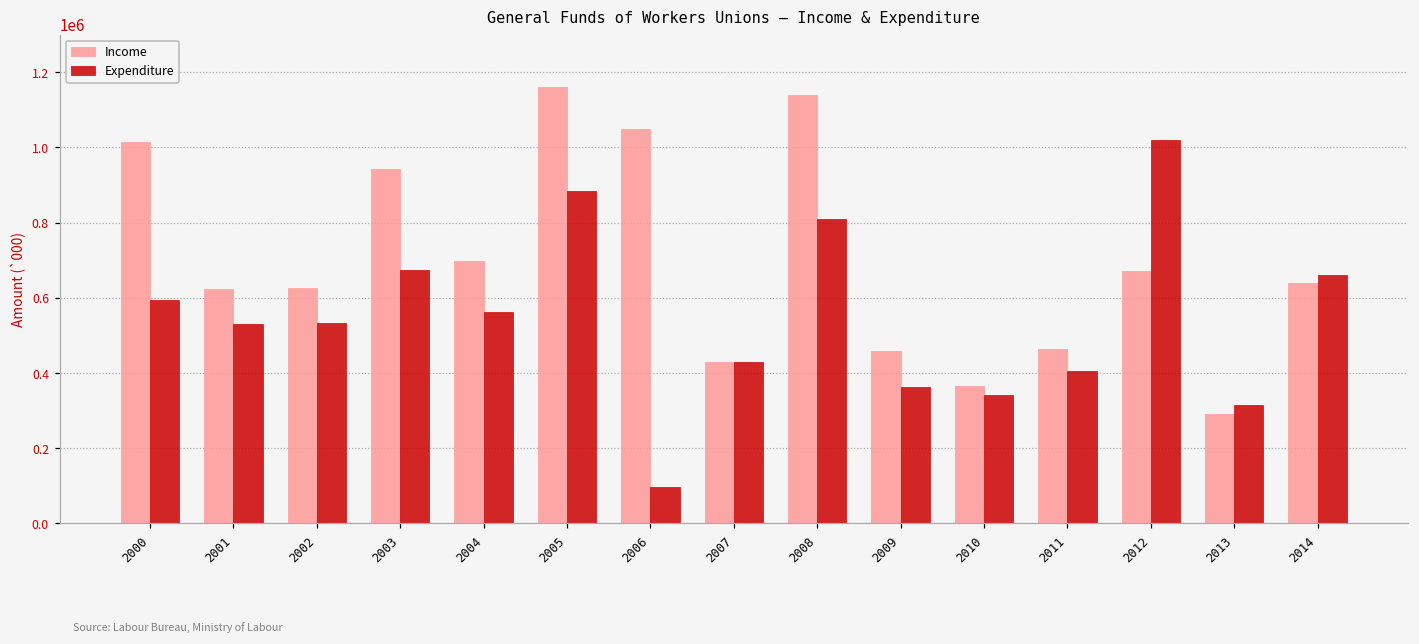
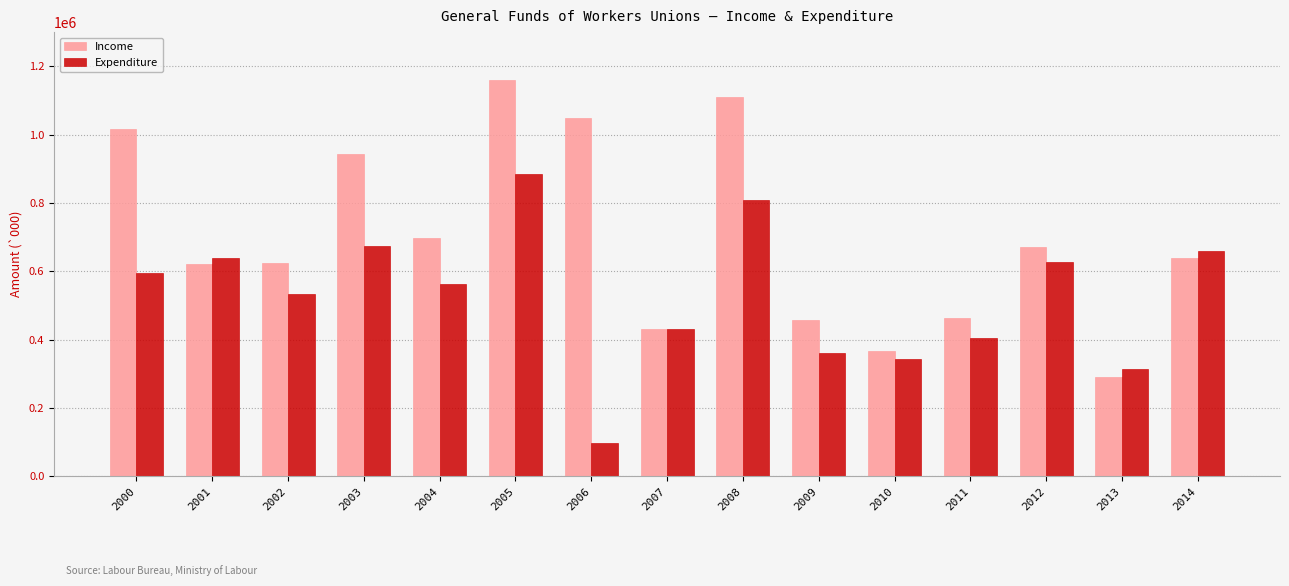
Expenditure, 2001: 530000 -> 640000
Income, 2008: 1140000 -> 1110000
Expenditure, 2012: 1020000 -> 630000
